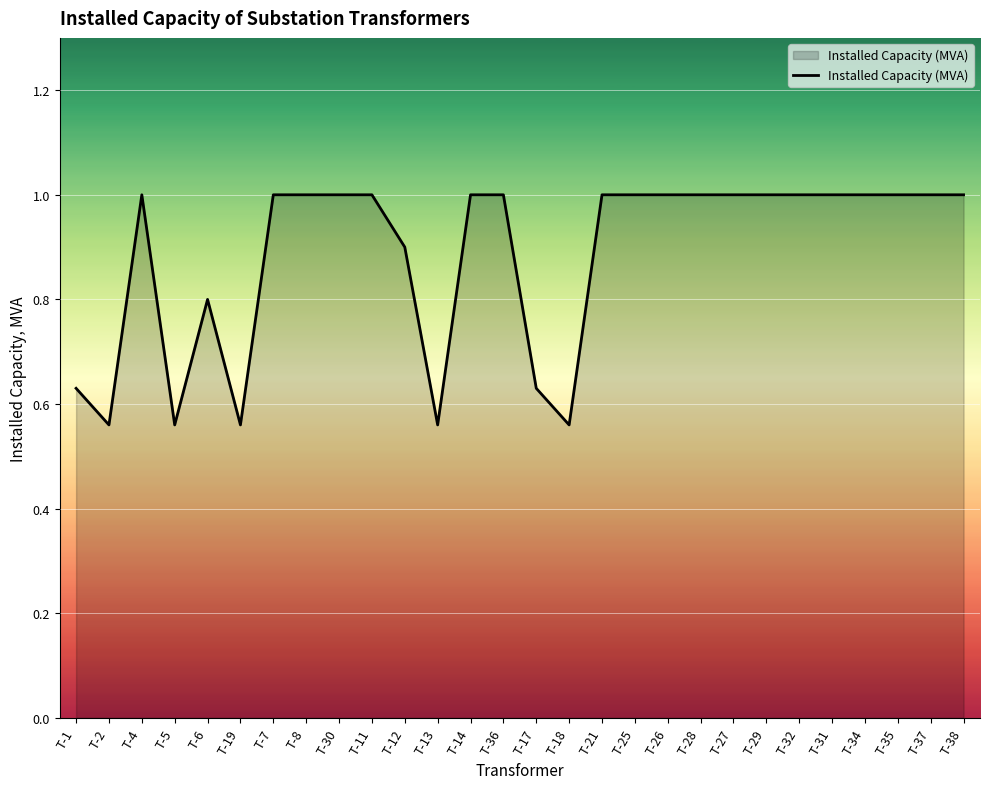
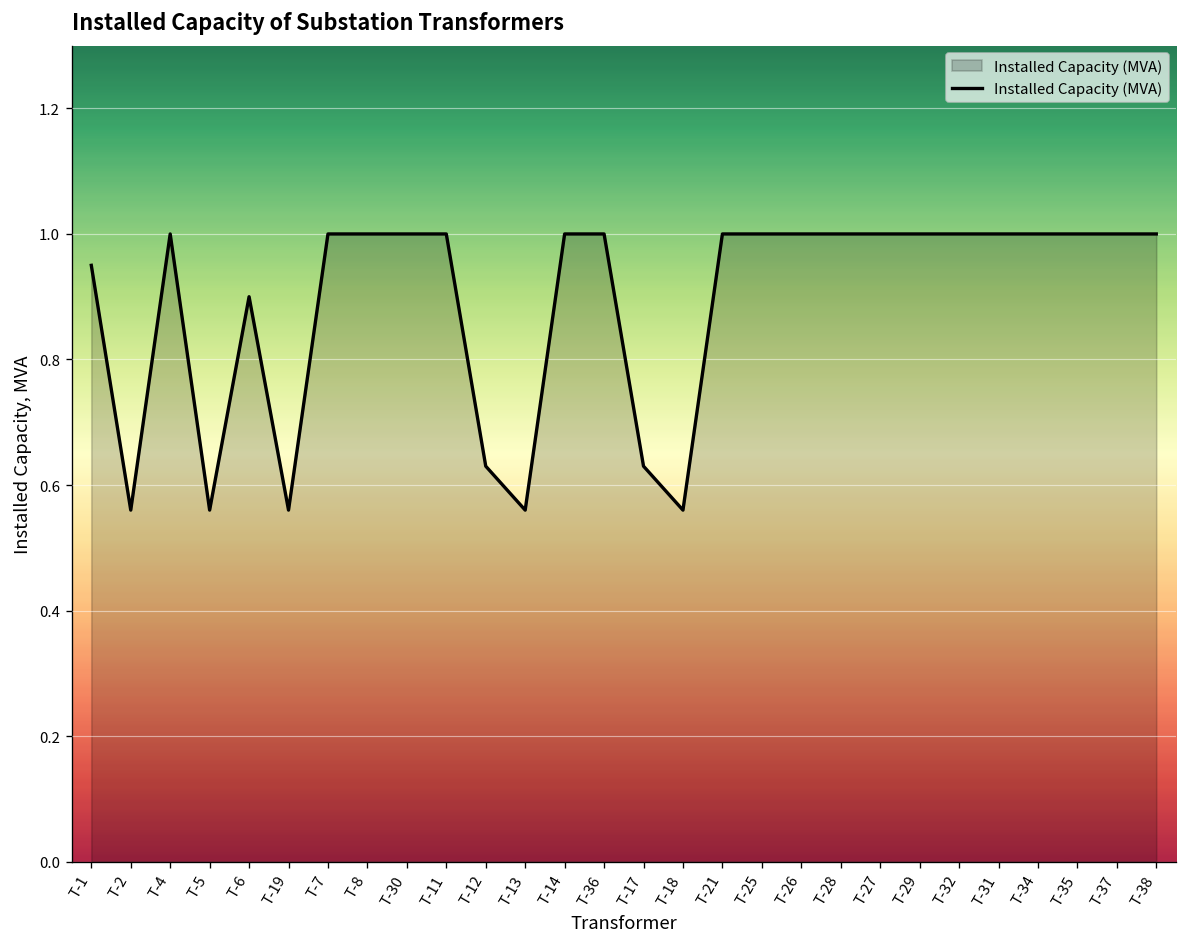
Т-1: 0.63 -> 0.95
Т-6: 0.8 -> 0.9
Т-12: 0.90 -> 0.63
